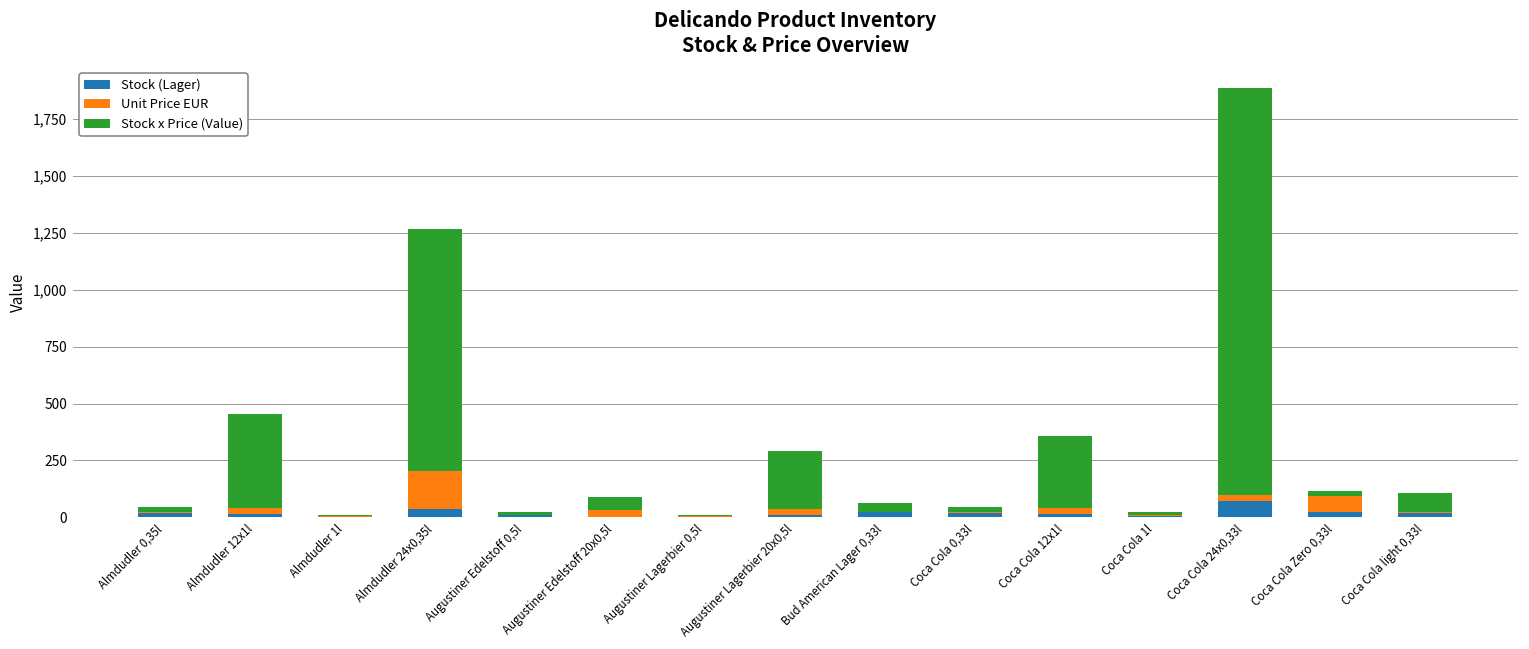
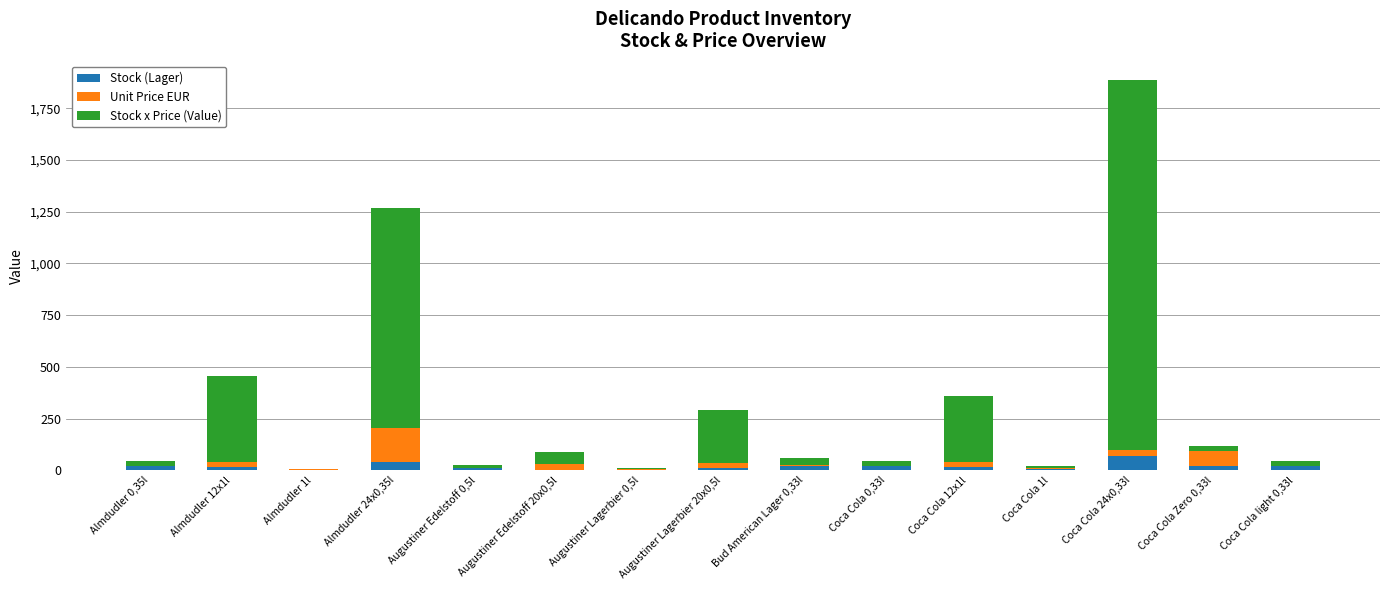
Stock x Price (Value), Coca Cola light 0,33l: 90 -> 20
